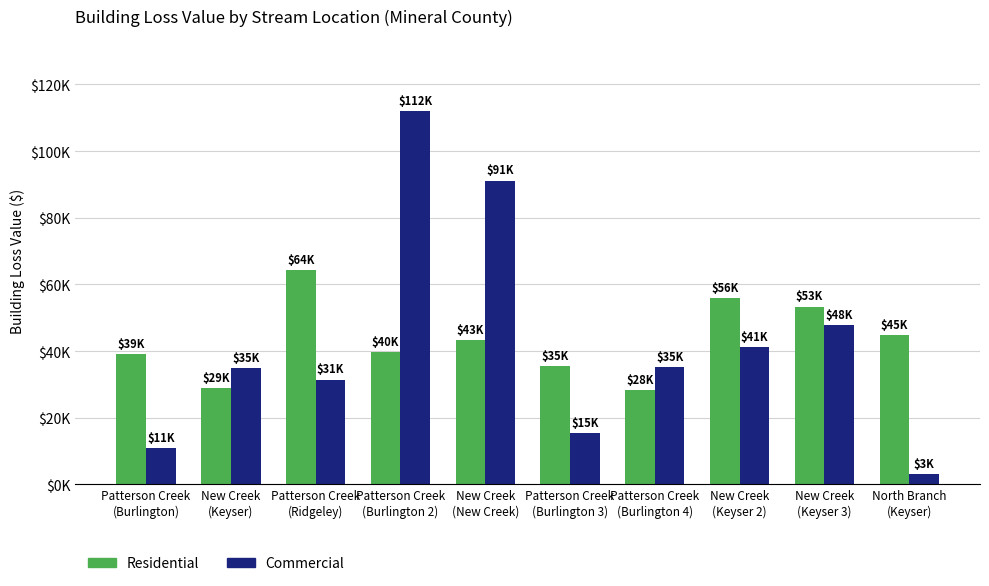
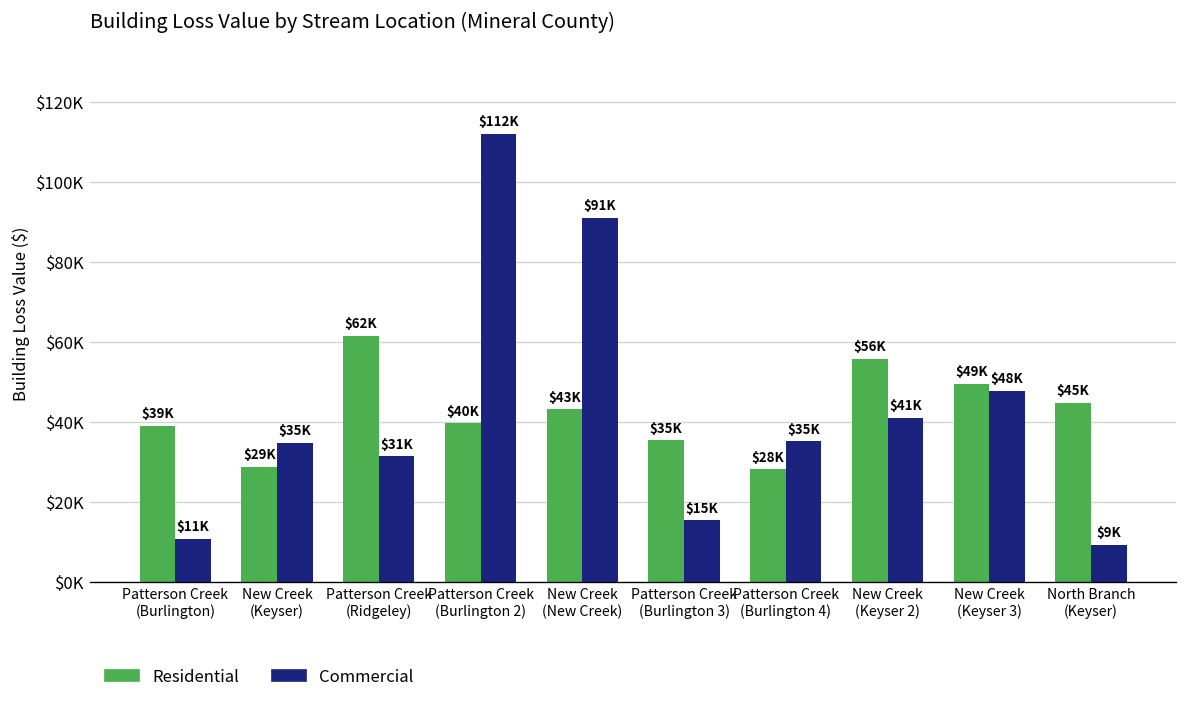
Residential, Patterson Creek (Ridgeley): $64K -> $62K
Residential, New Creek (Keyser 3): $53K -> $49K
Commercial, North Branch (Keyser): $3K -> $9K
